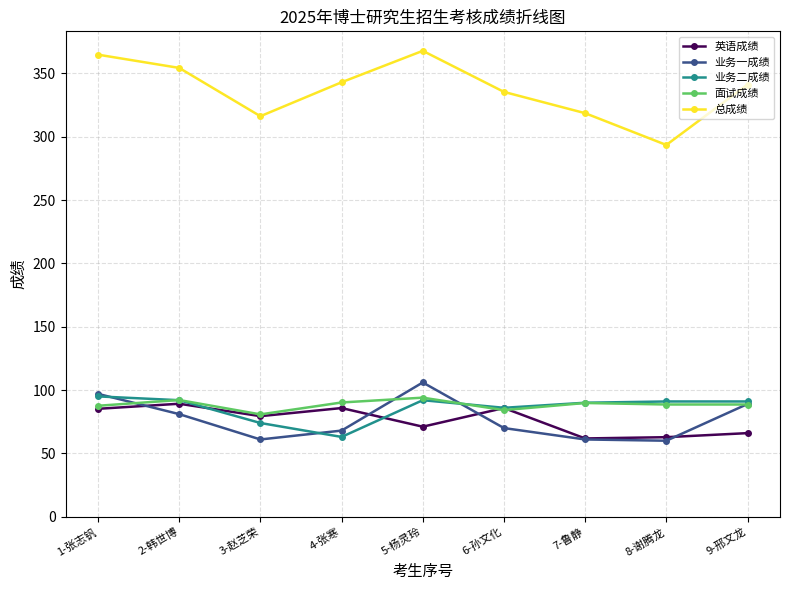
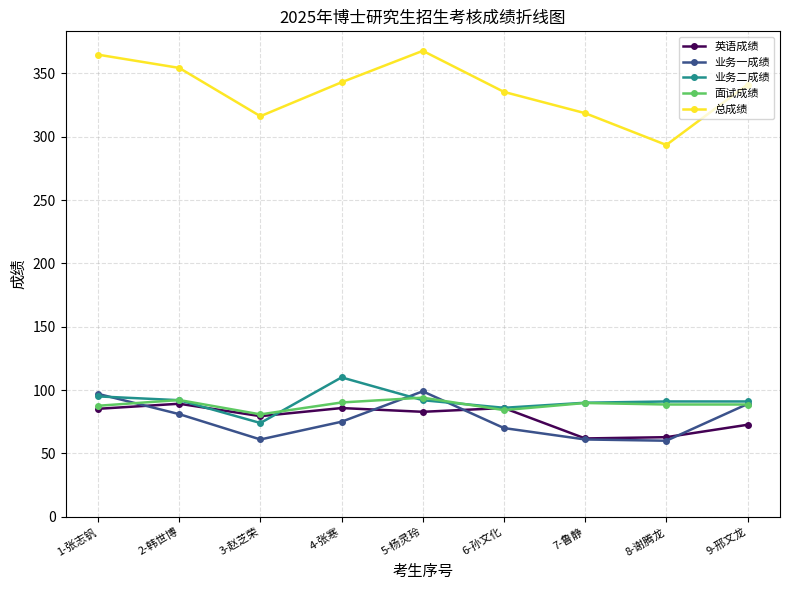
业务一成绩, 4-张寒: 68 -> 75
业务二成绩, 4-张寒: 63 -> 110
英语成绩, 5-杨灵玲: 71 -> 83
业务一成绩, 5-杨灵玲: 106 -> 99
英语成绩, 9-邢文龙: 66 -> 73
